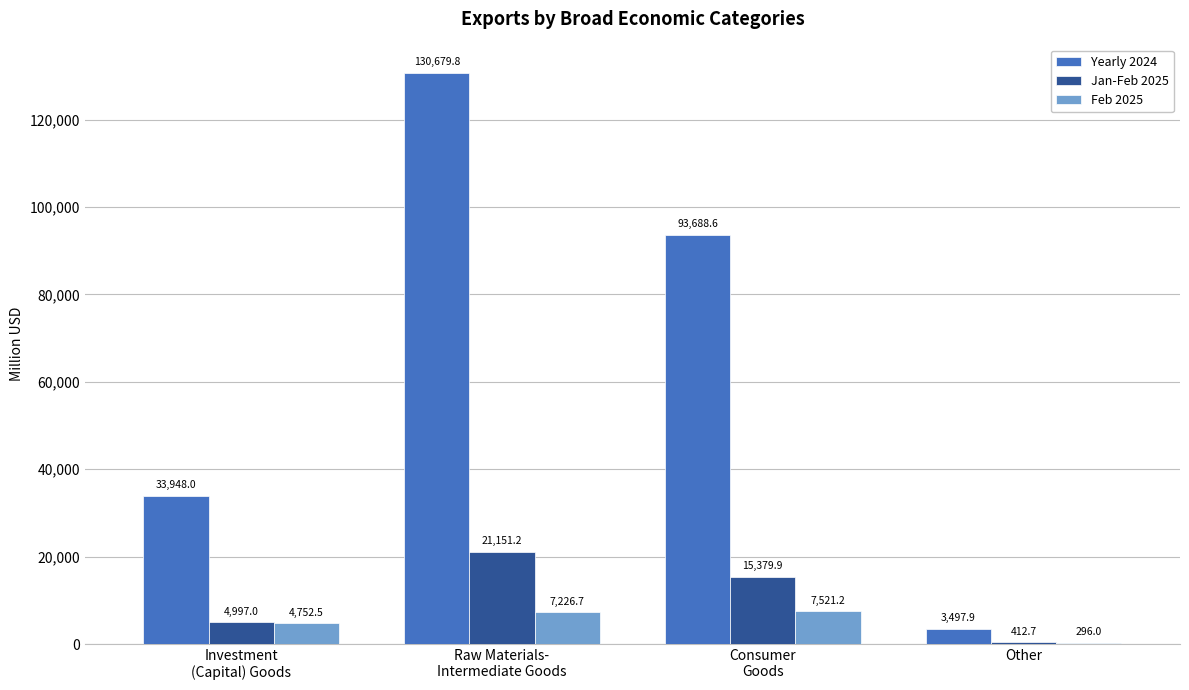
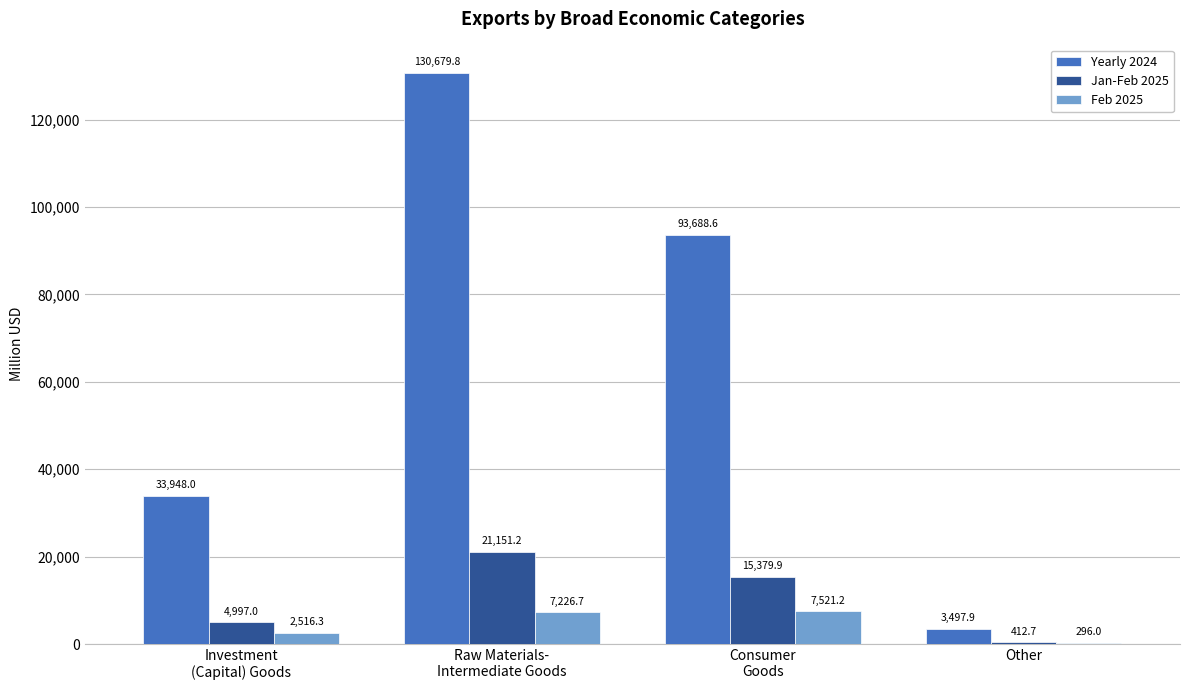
Feb 2025, Investment (Capital) Goods: 4,752.5 -> 2,516.3
